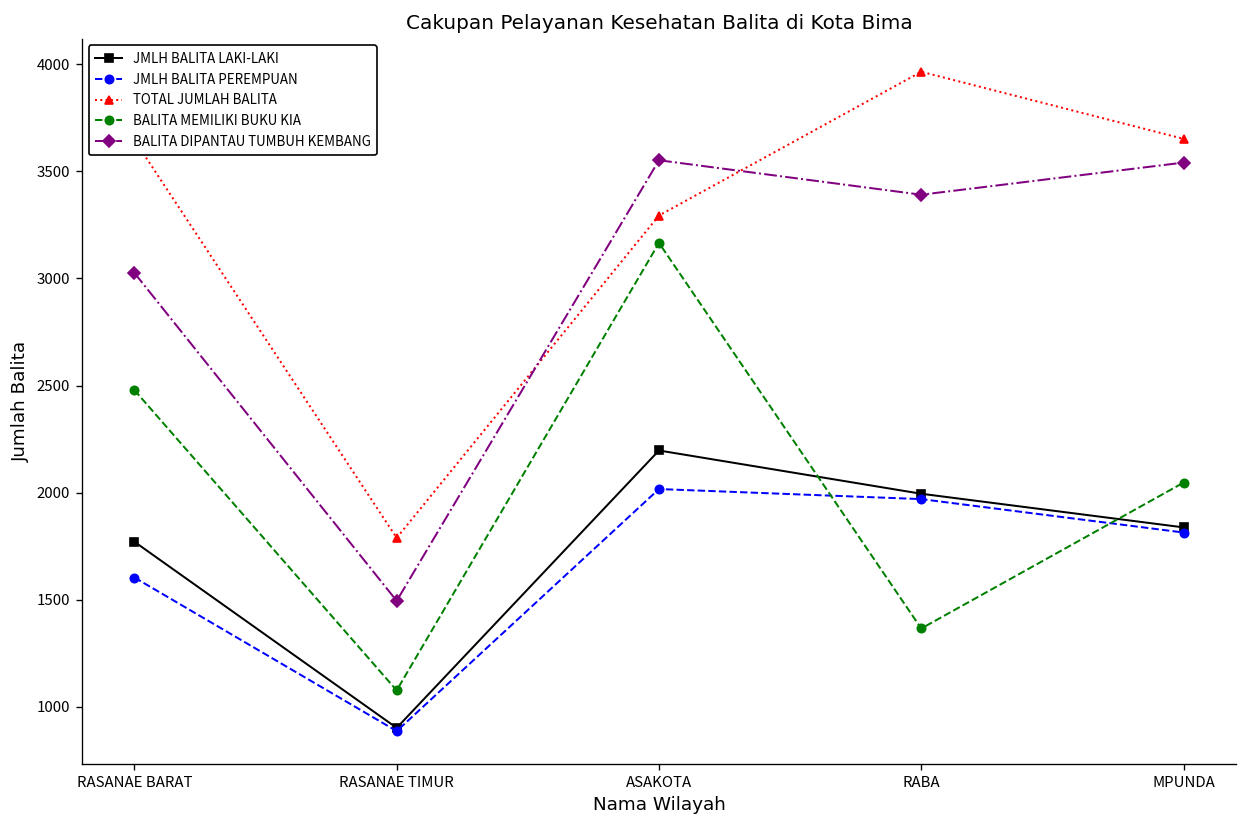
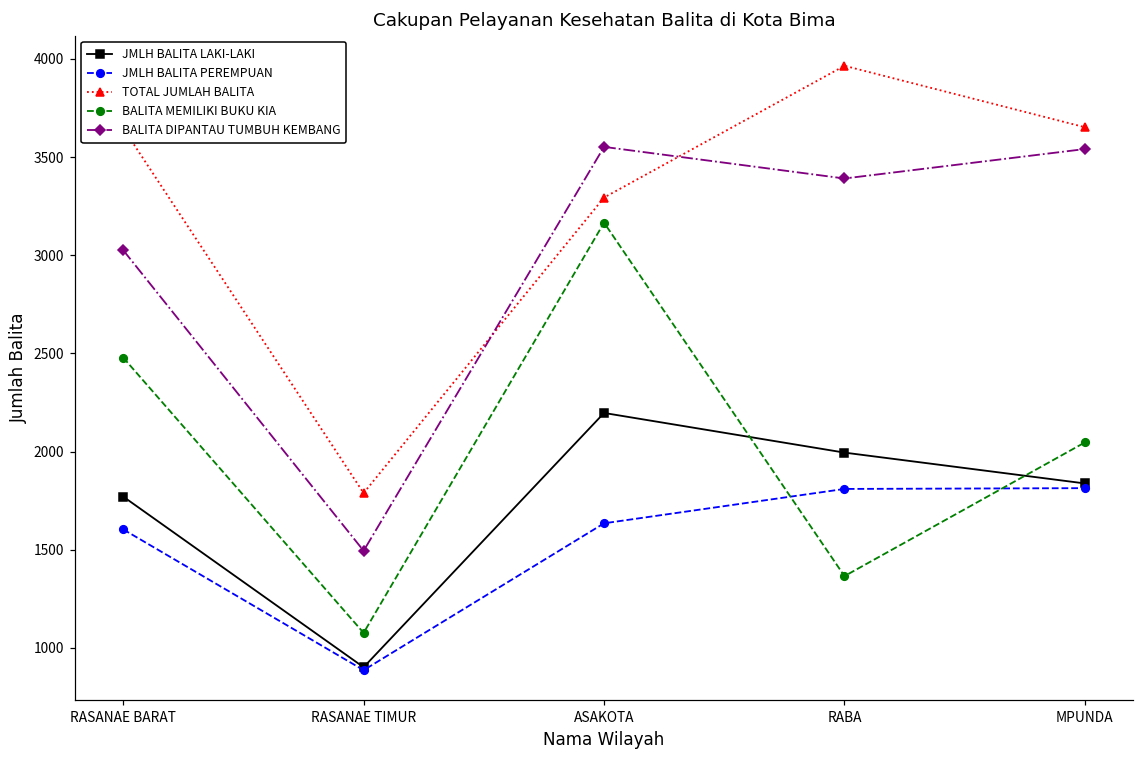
JMLH BALITA PEREMPUAN, ASAKOTA: 2020 -> 1640
JMLH BALITA PEREMPUAN, RABA: 1970 -> 1810
